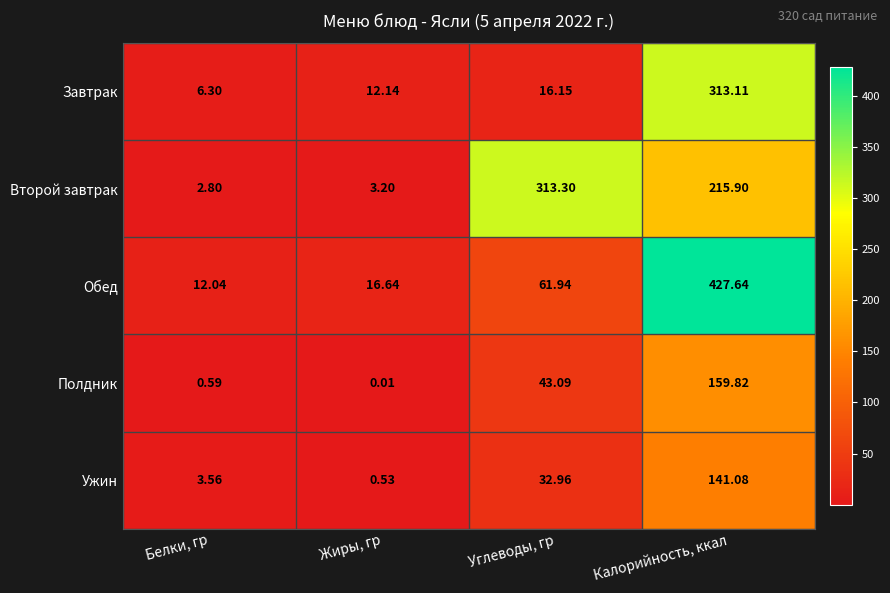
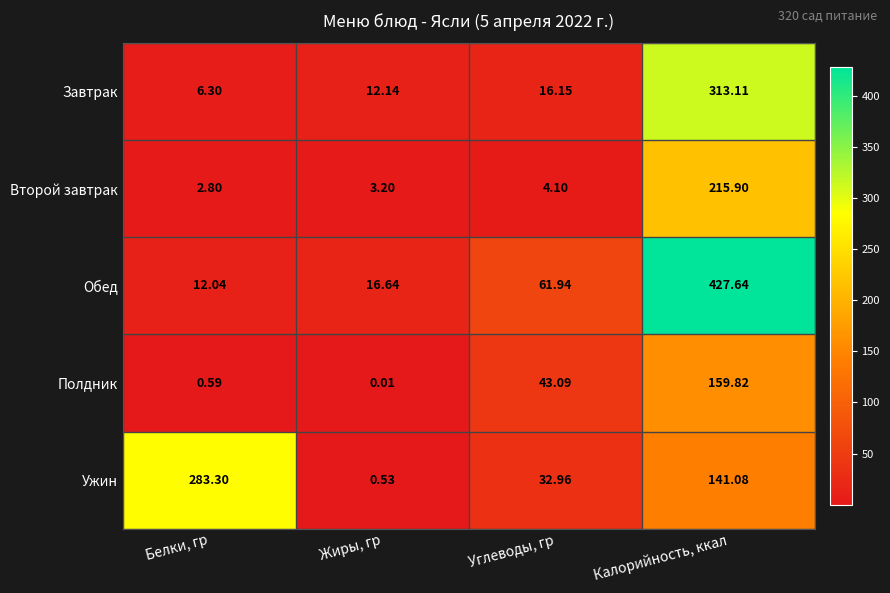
Второй завтрак, Углеводы, гр: 313.30 -> 4.10
Ужин, Белки, гр: 3.56 -> 283.30
